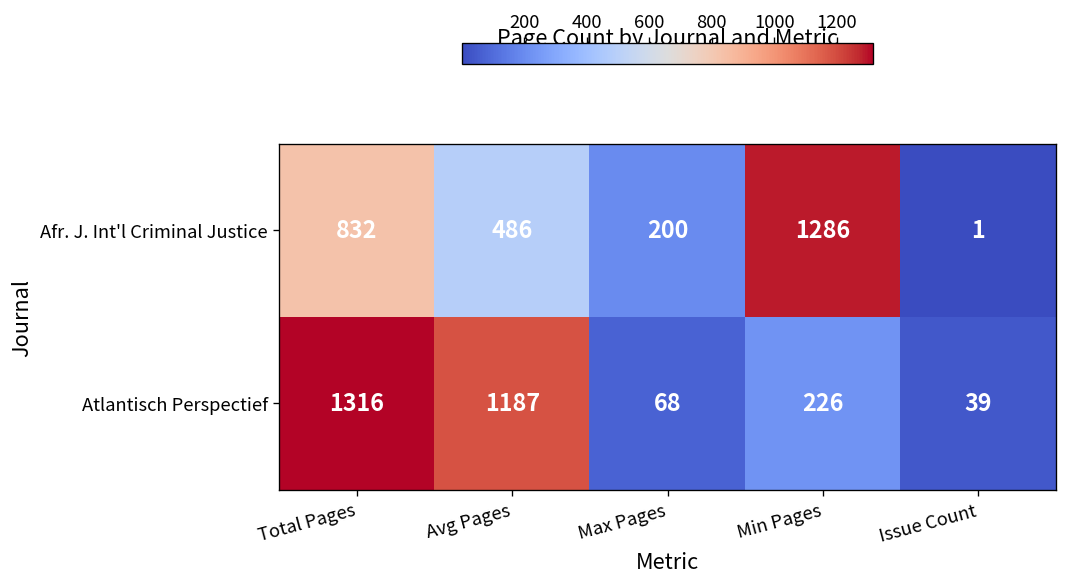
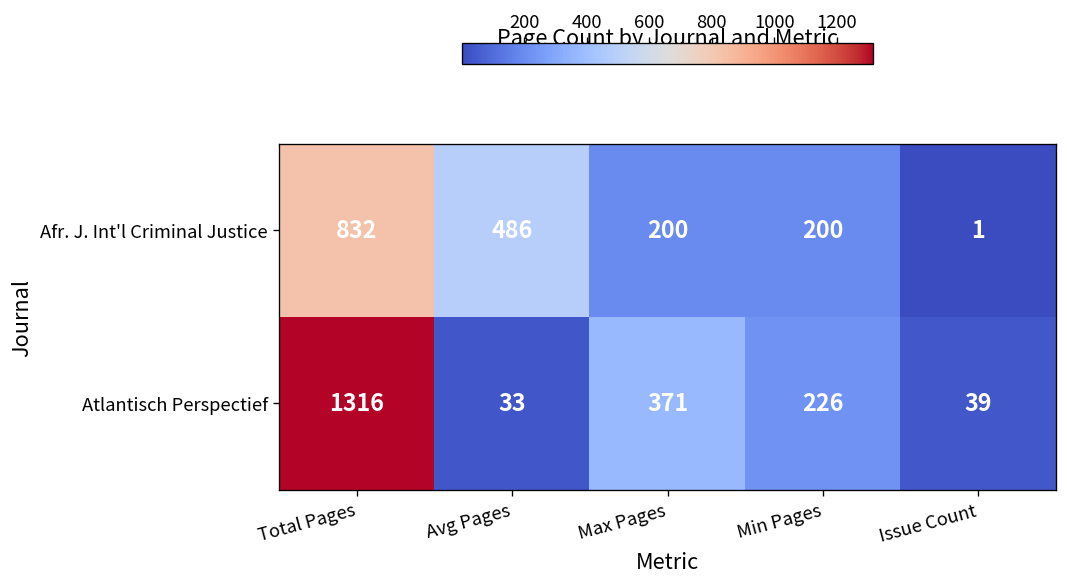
Afr. J. Int'l Criminal Justice, Min Pages: 1286 -> 200
Atlantisch Perspectief, Avg Pages: 1187 -> 33
Atlantisch Perspectief, Max Pages: 68 -> 371
